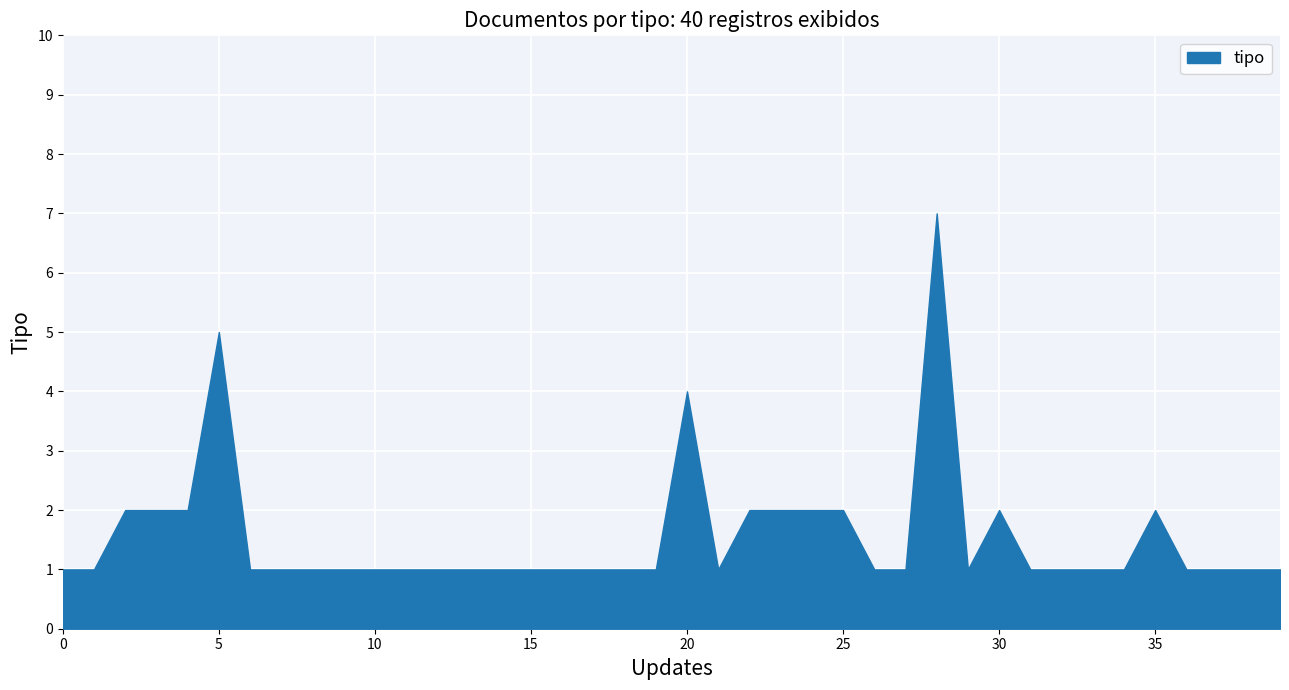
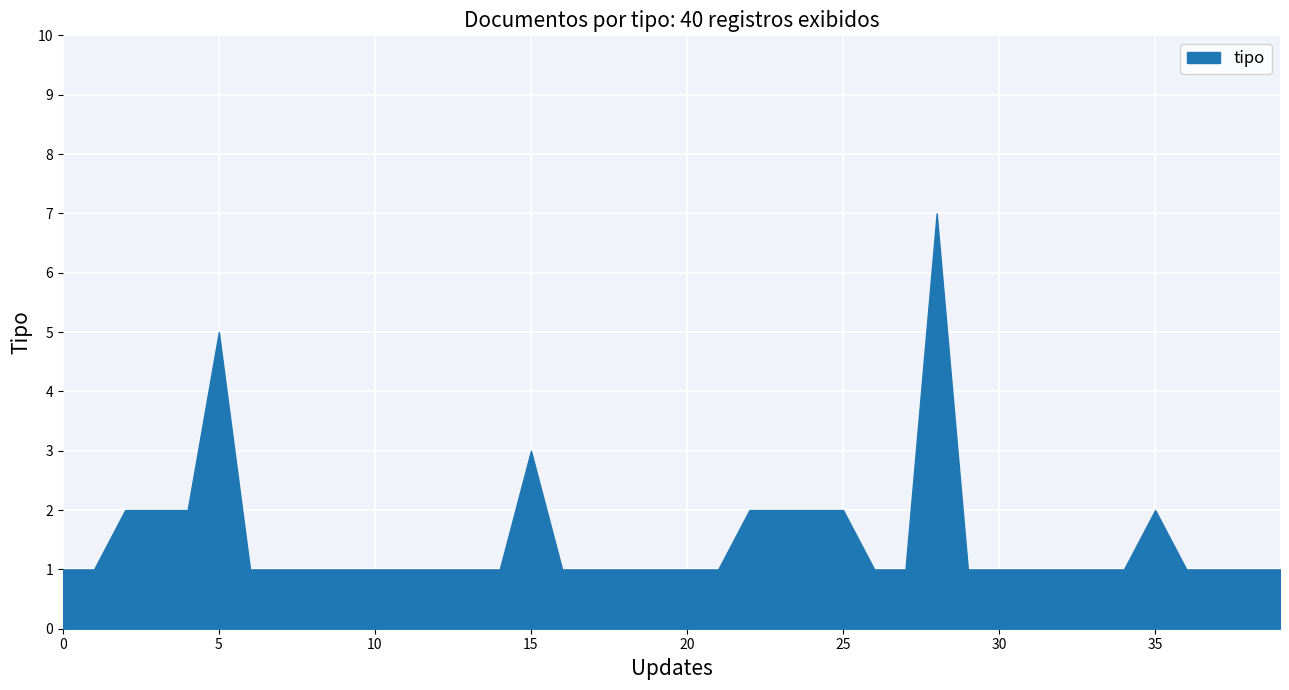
15: 1 -> 3
20: 4 -> 1
30: 2 -> 1
